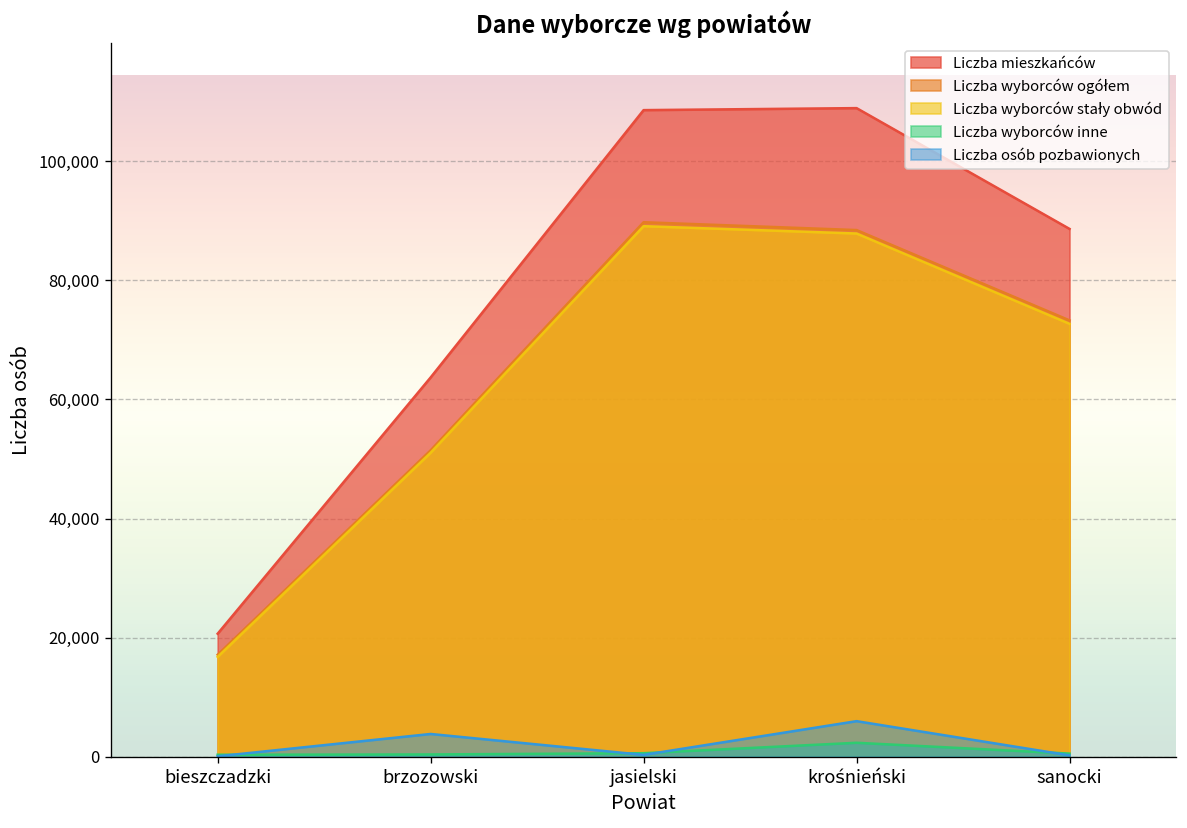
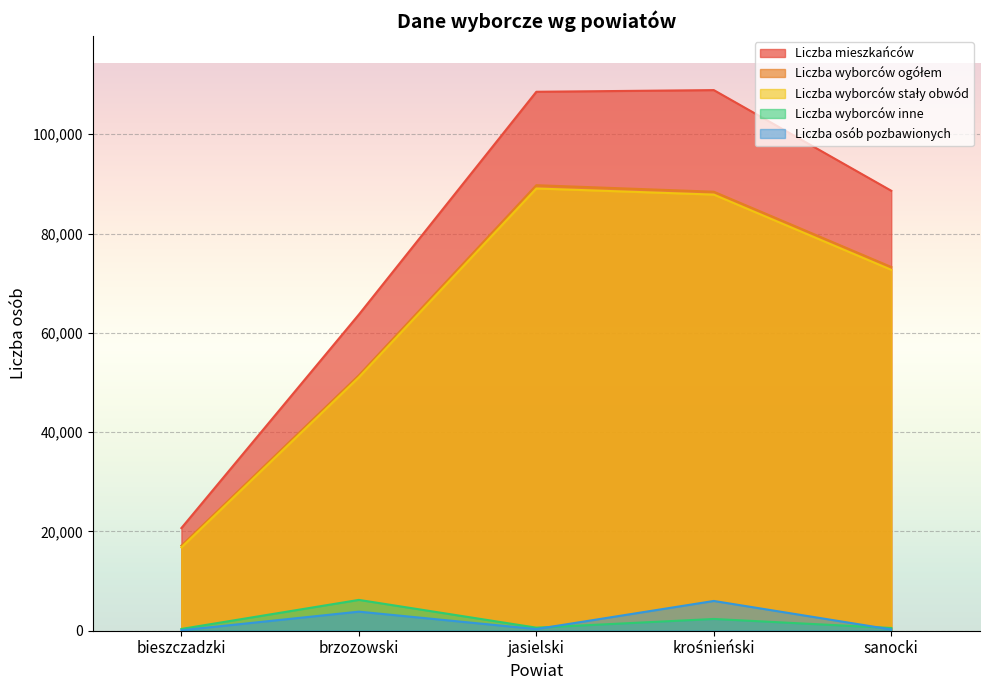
Liczba wyborców inne, brzozowski: 0 -> 6,000
